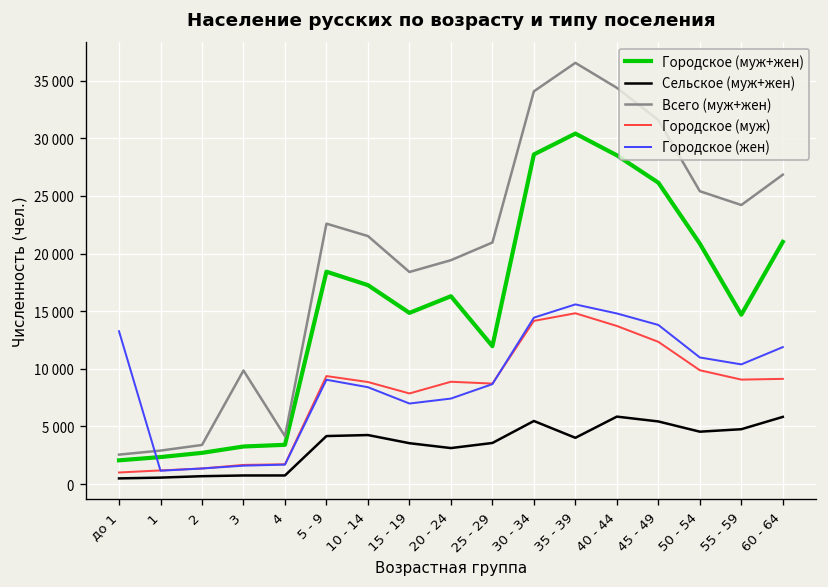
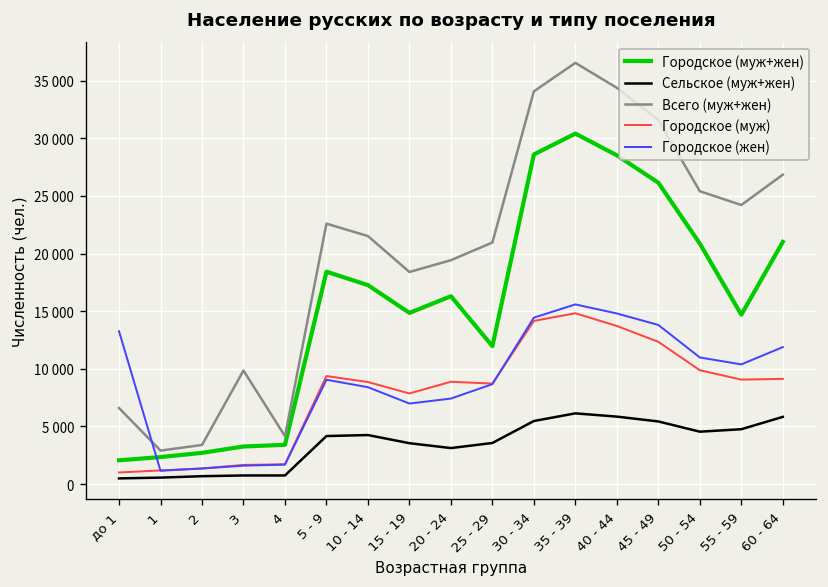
Всего (муж+жен), до 1: 3000 -> 7000
Сельское (муж+жен), 35 - 39: 4000 -> 6000
